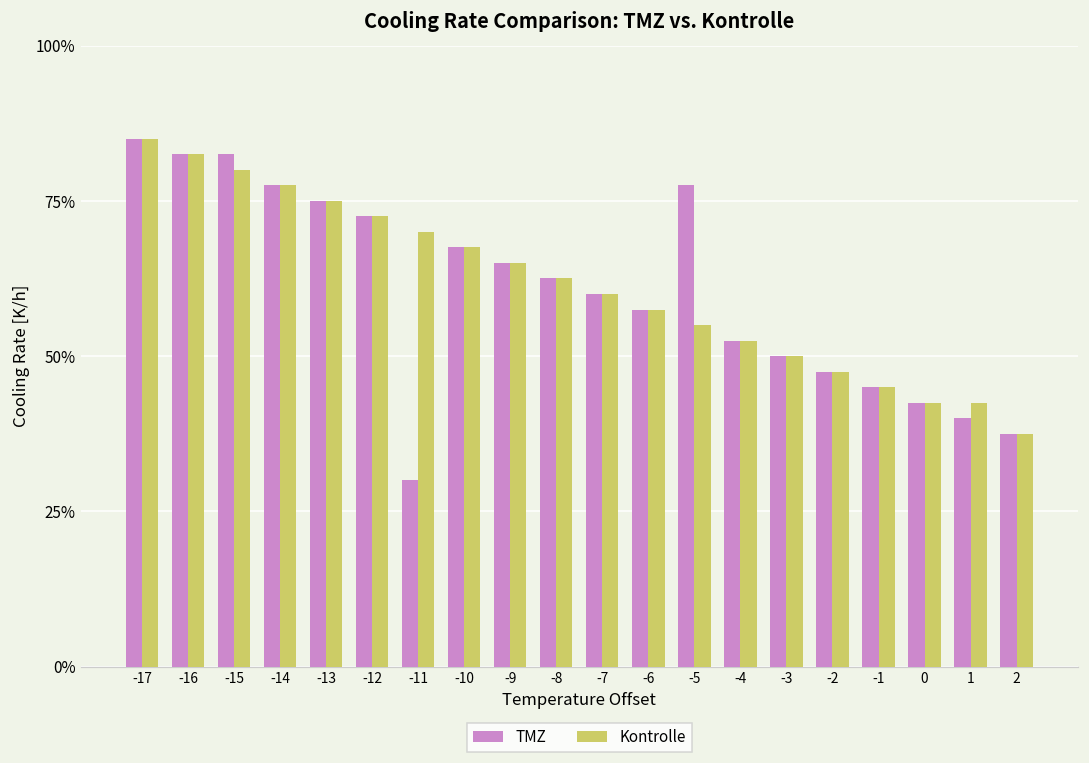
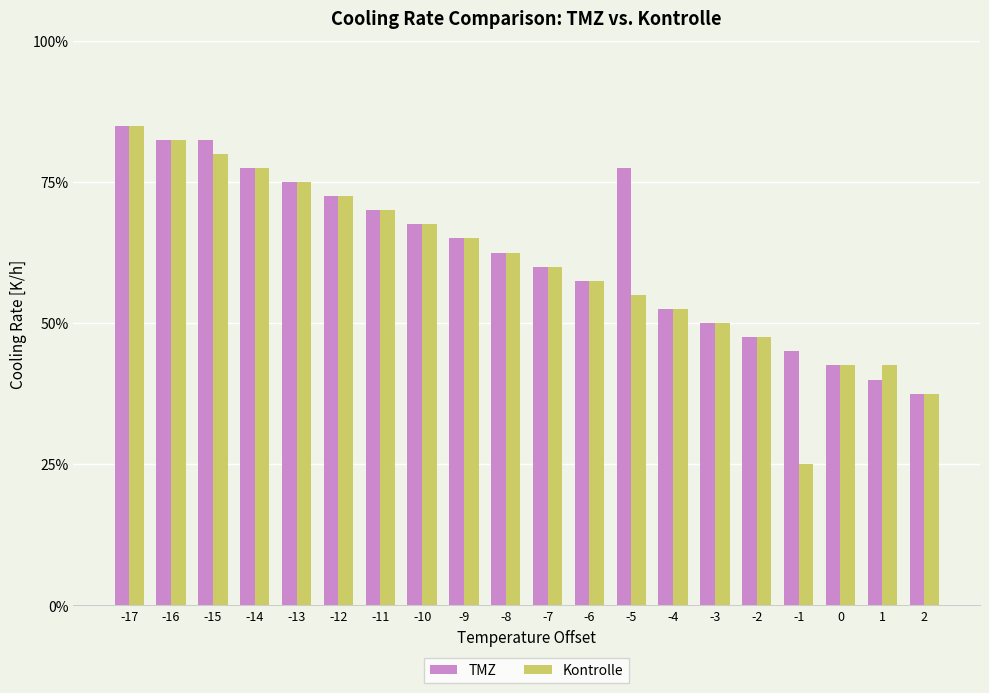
TMZ, -11: 30% -> 70%
Kontrolle, -1: 45% -> 25%
